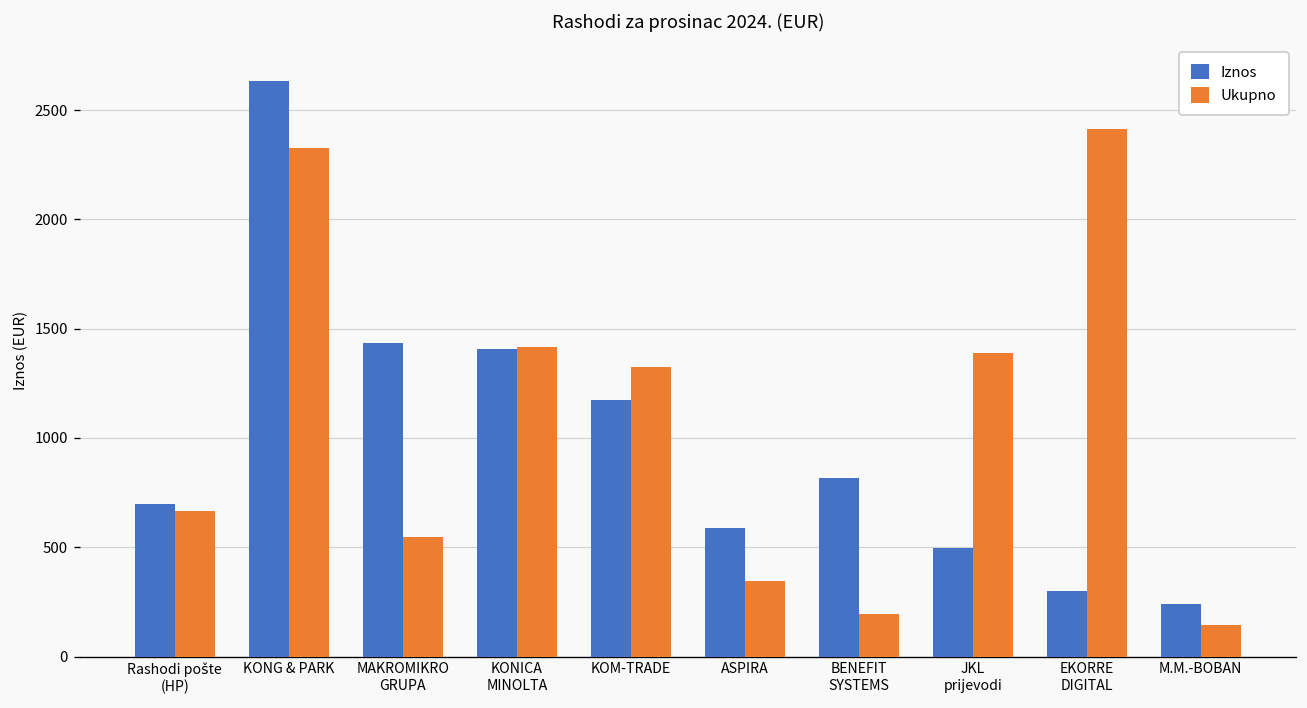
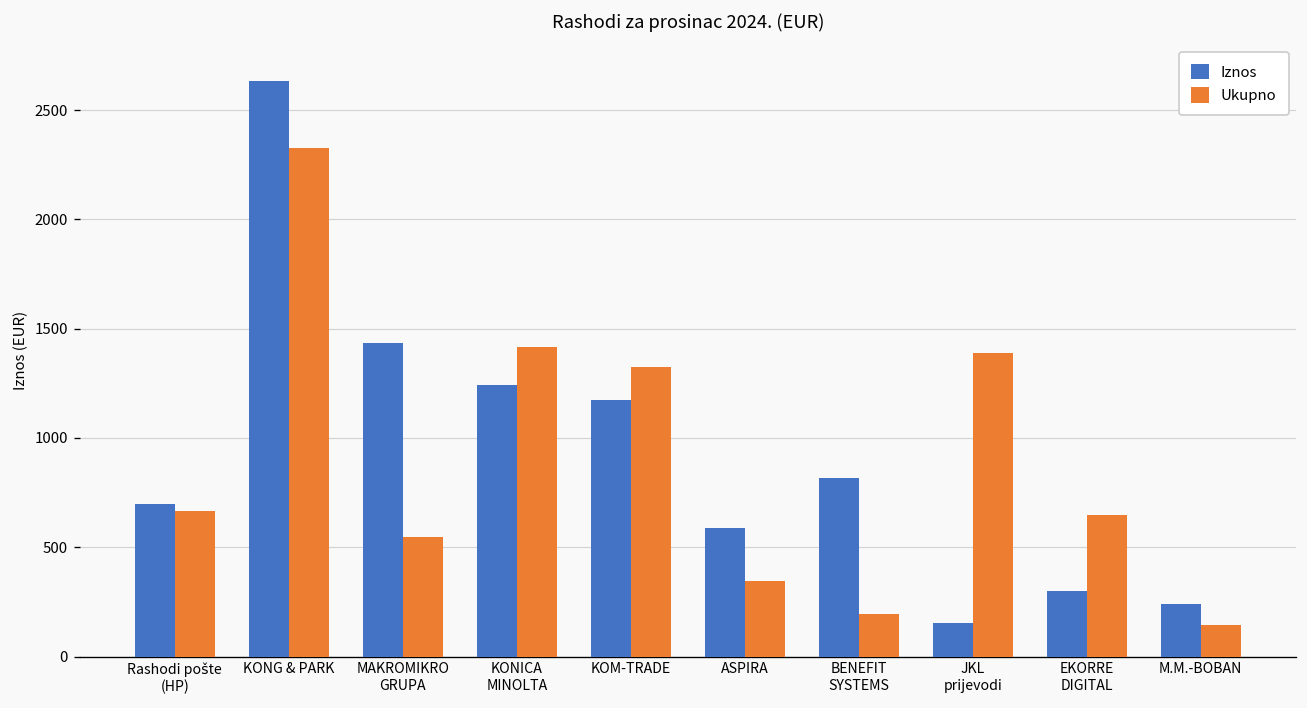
Iznos, KONICA MINOLTA: 1410 -> 1240
Iznos, JKL prijevodi: 500 -> 150
Ukupno, EKORRE DIGITAL: 2410 -> 650
